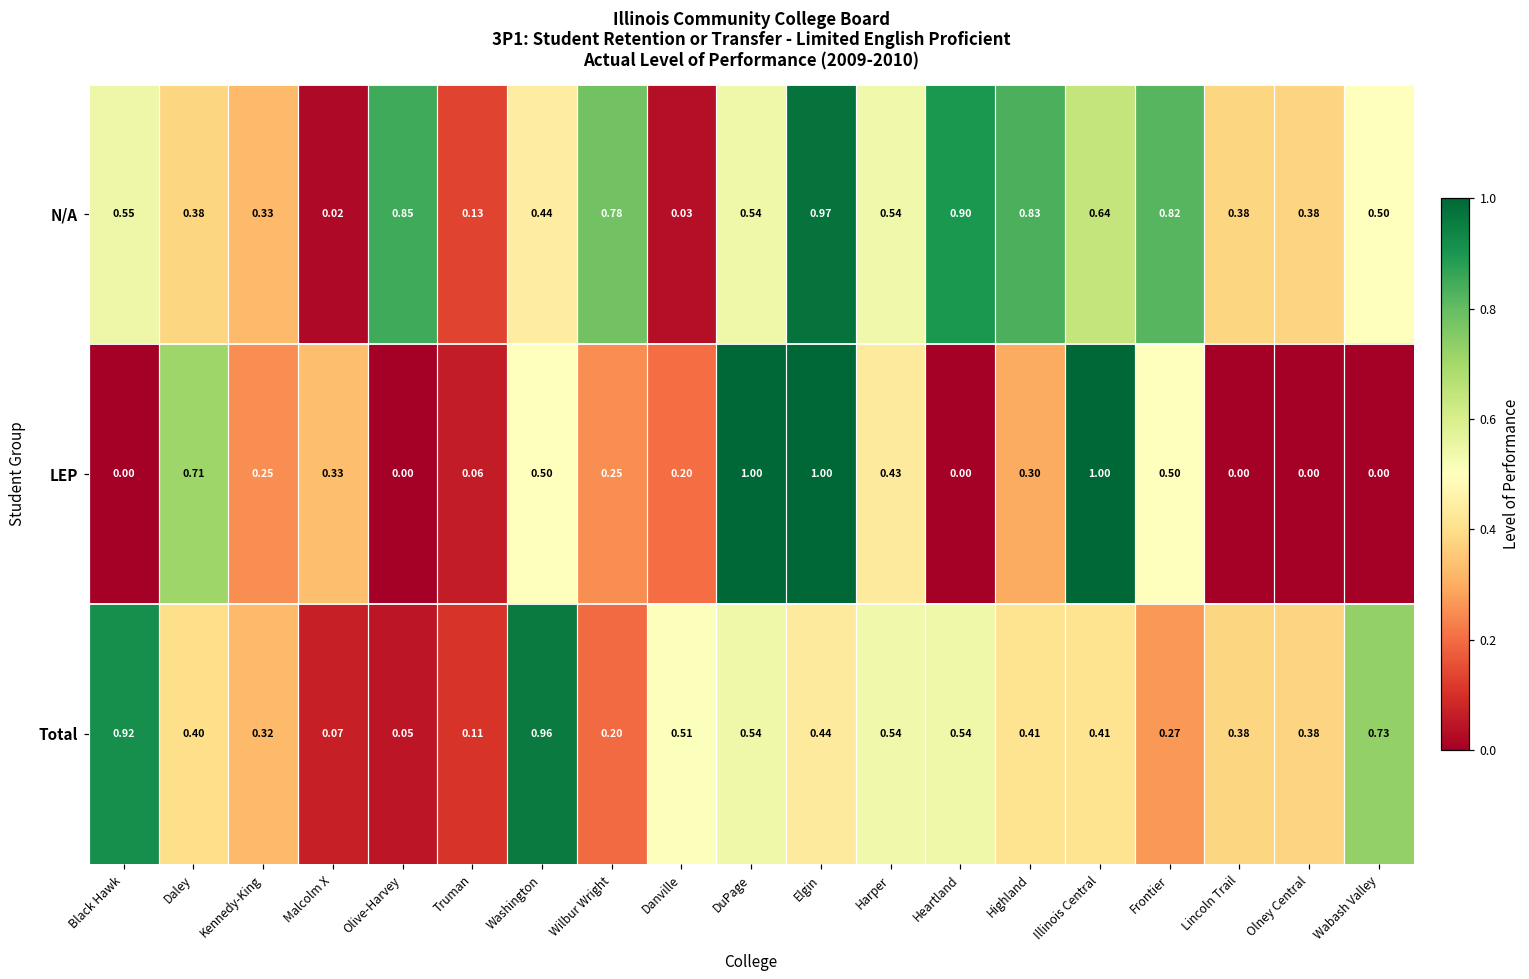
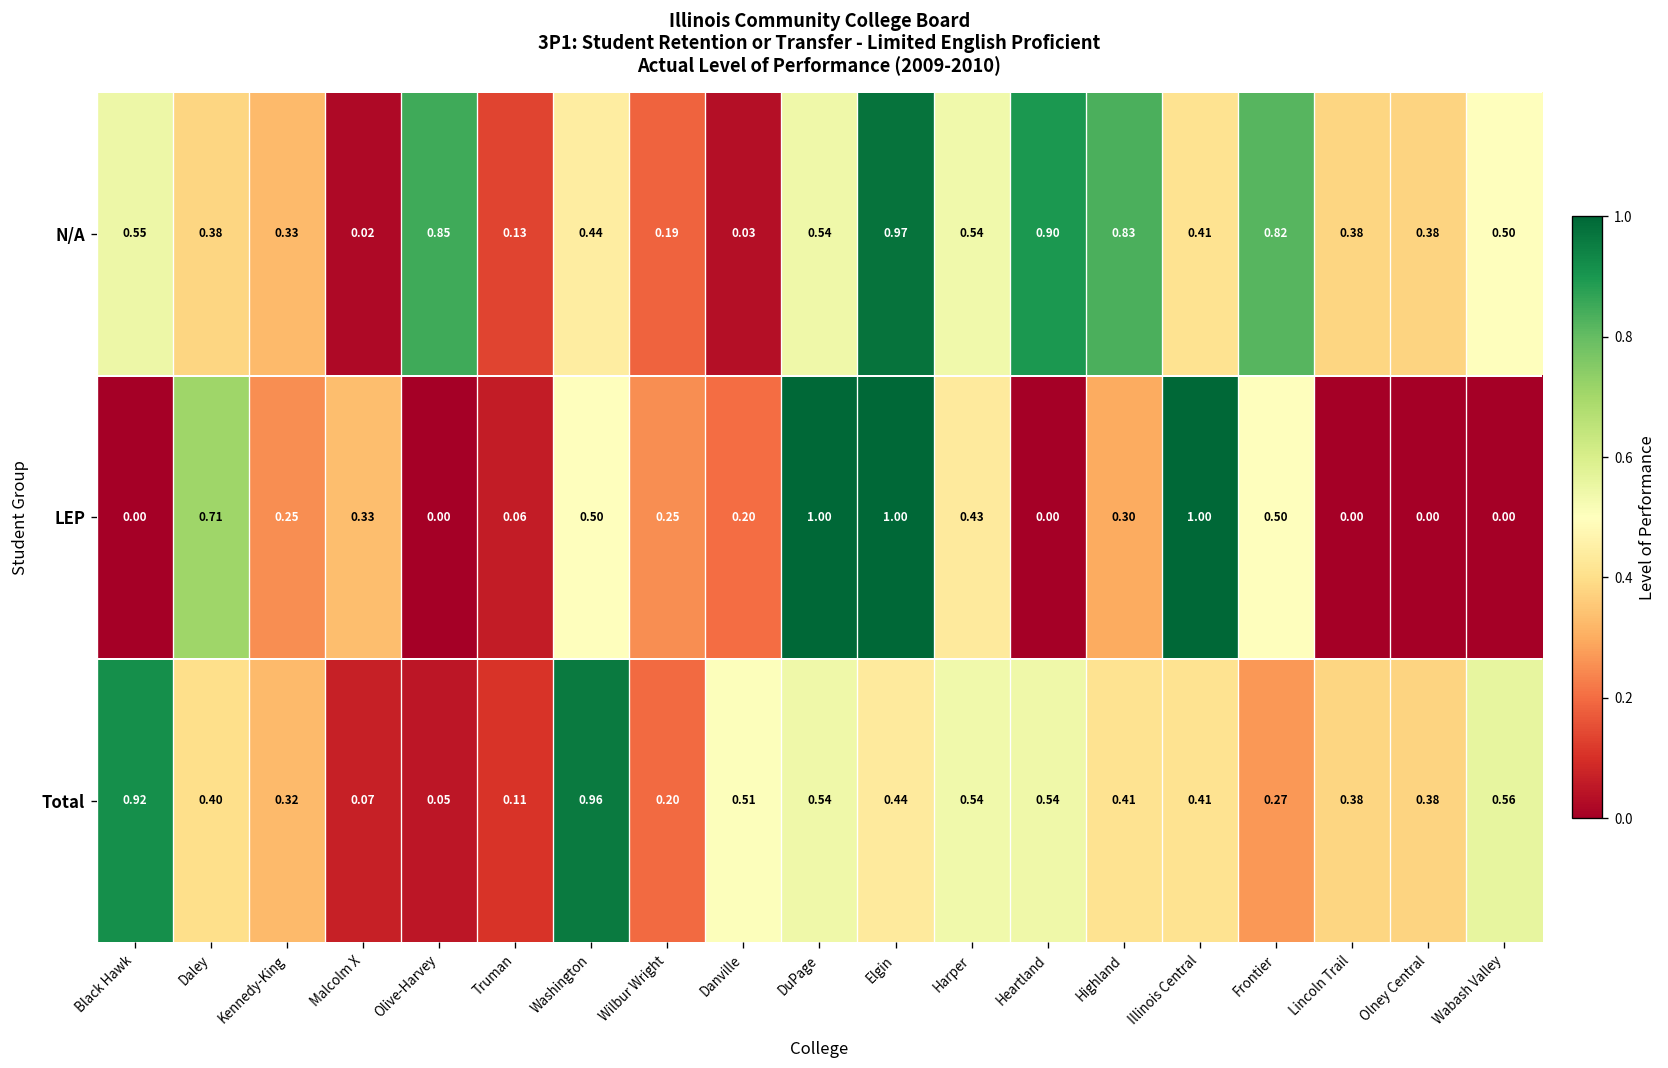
N/A, Wilbur Wright: 0.78 -> 0.19
N/A, Illinois Central: 0.64 -> 0.41
Total, Wabash Valley: 0.73 -> 0.56
